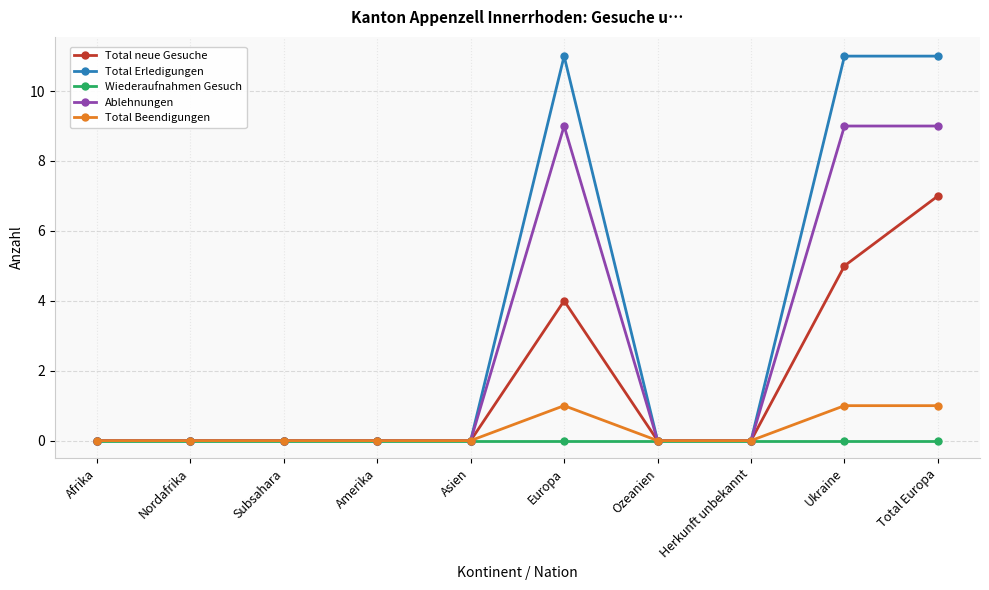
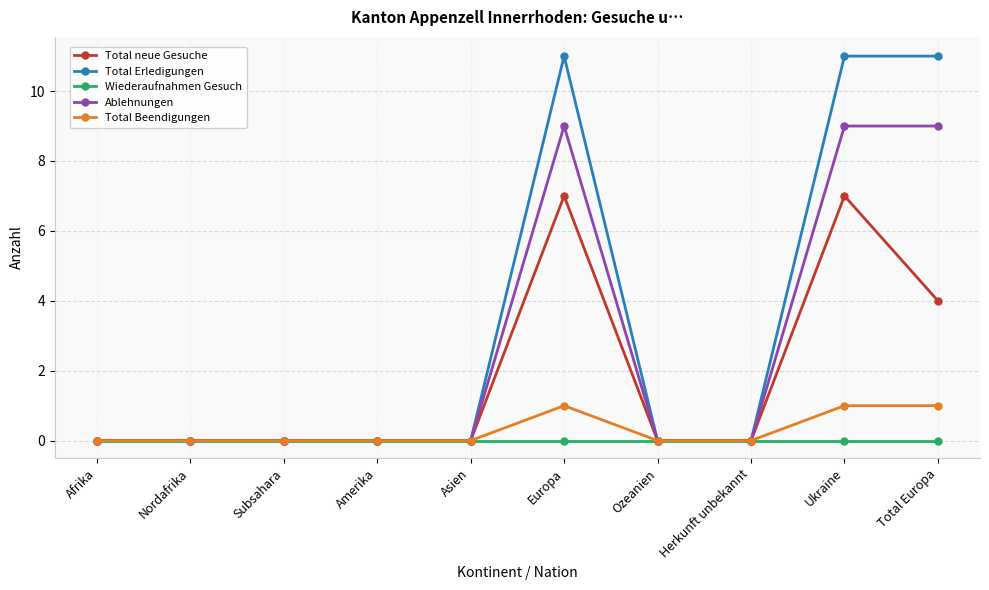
Total neue Gesuche, Europa: 4 -> 7
Total neue Gesuche, Ukraine: 5 -> 7
Total neue Gesuche, Total Europa: 7 -> 4
